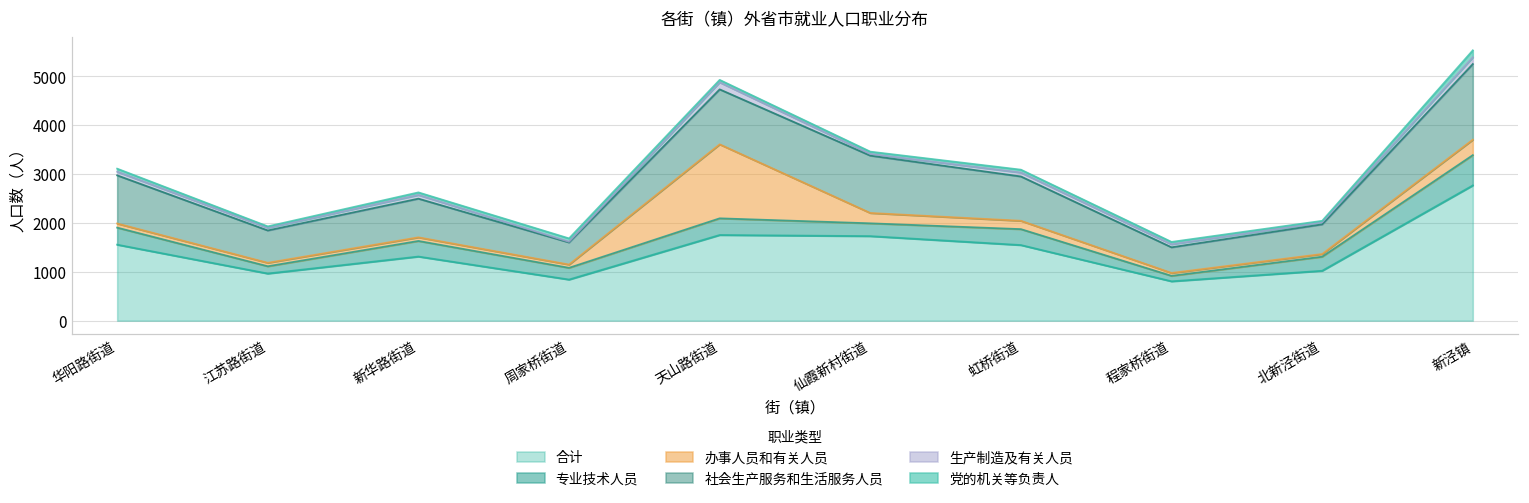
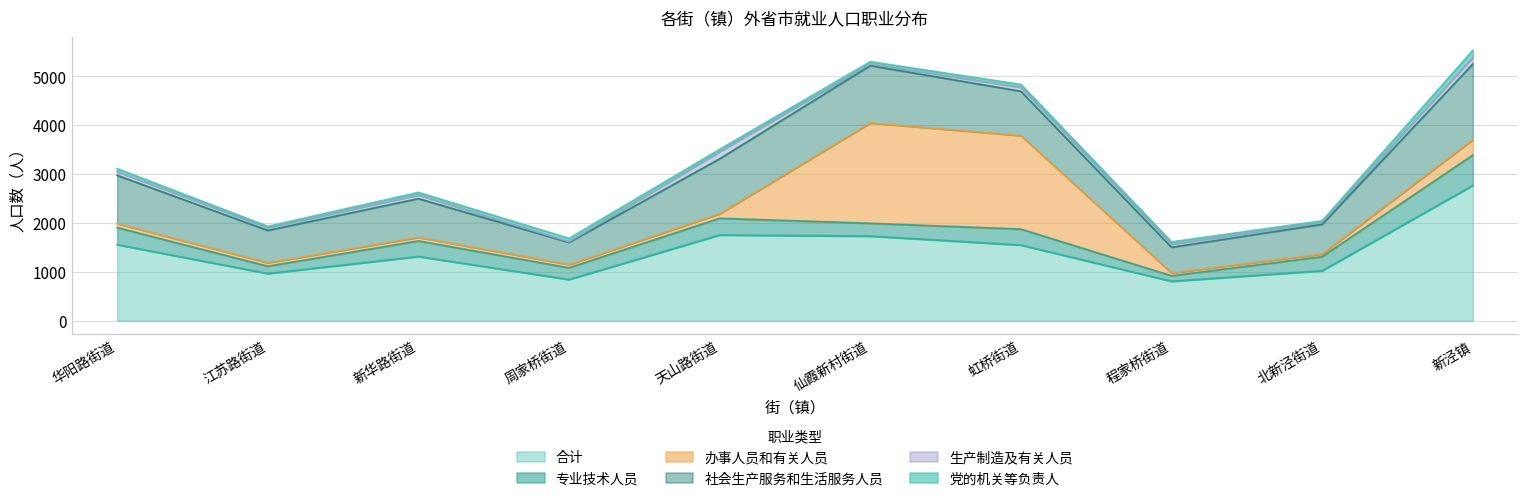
办事人员和有关人员, 天山路街道: 1500 -> 100
办事人员和有关人员, 仙霞新村街道: 200 -> 2100
办事人员和有关人员, 虹桥街道: 200 -> 1900
